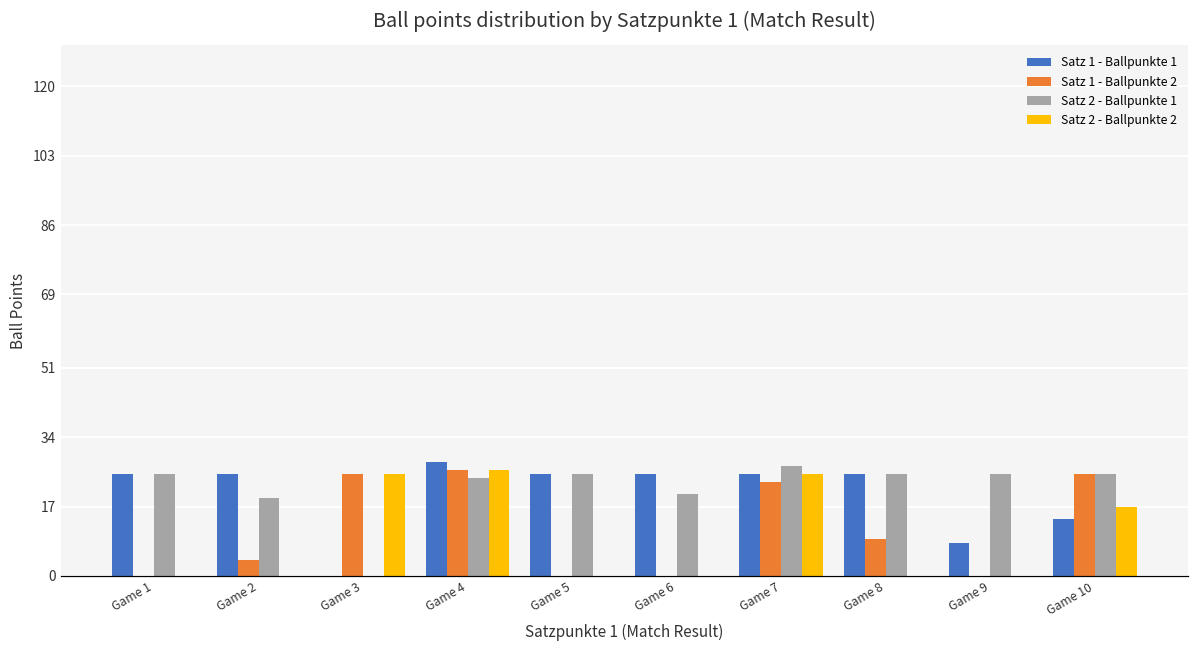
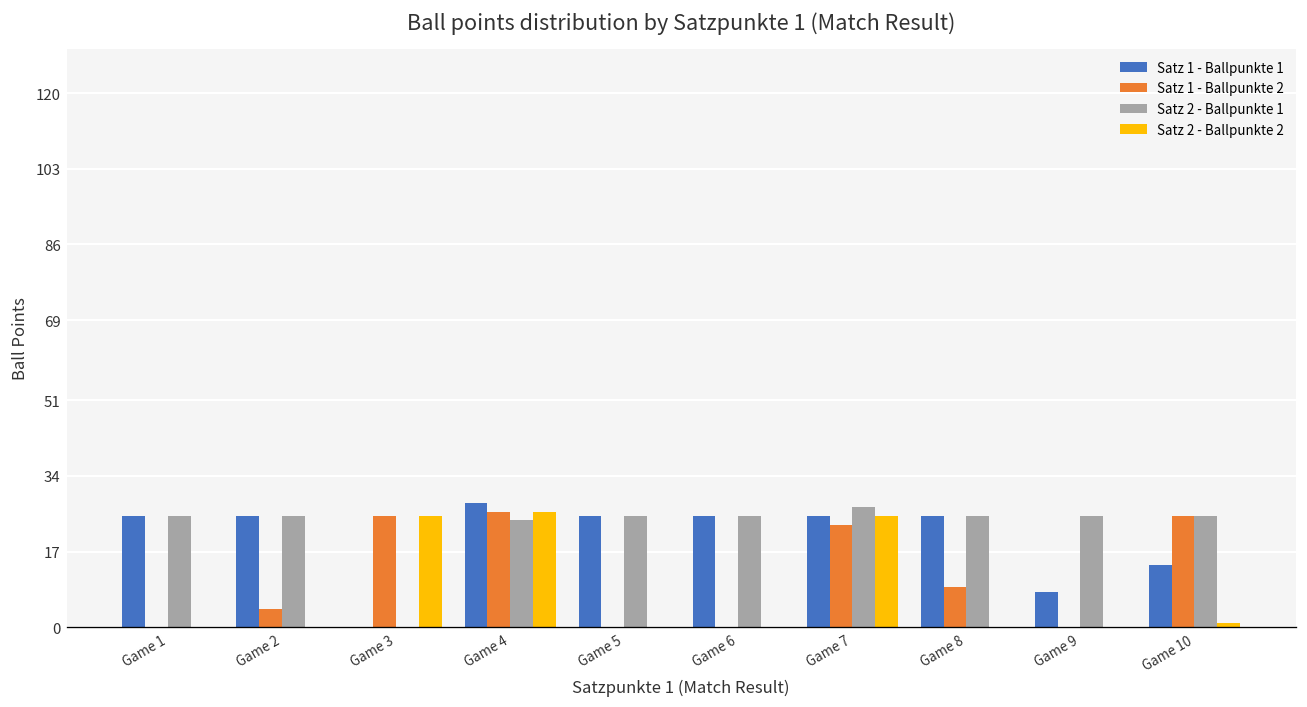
Satz 2 - Ballpunkte 1, Game 2: 19 -> 25
Satz 2 - Ballpunkte 1, Game 6: 20 -> 25
Satz 2 - Ballpunkte 2, Game 10: 17 -> 1
